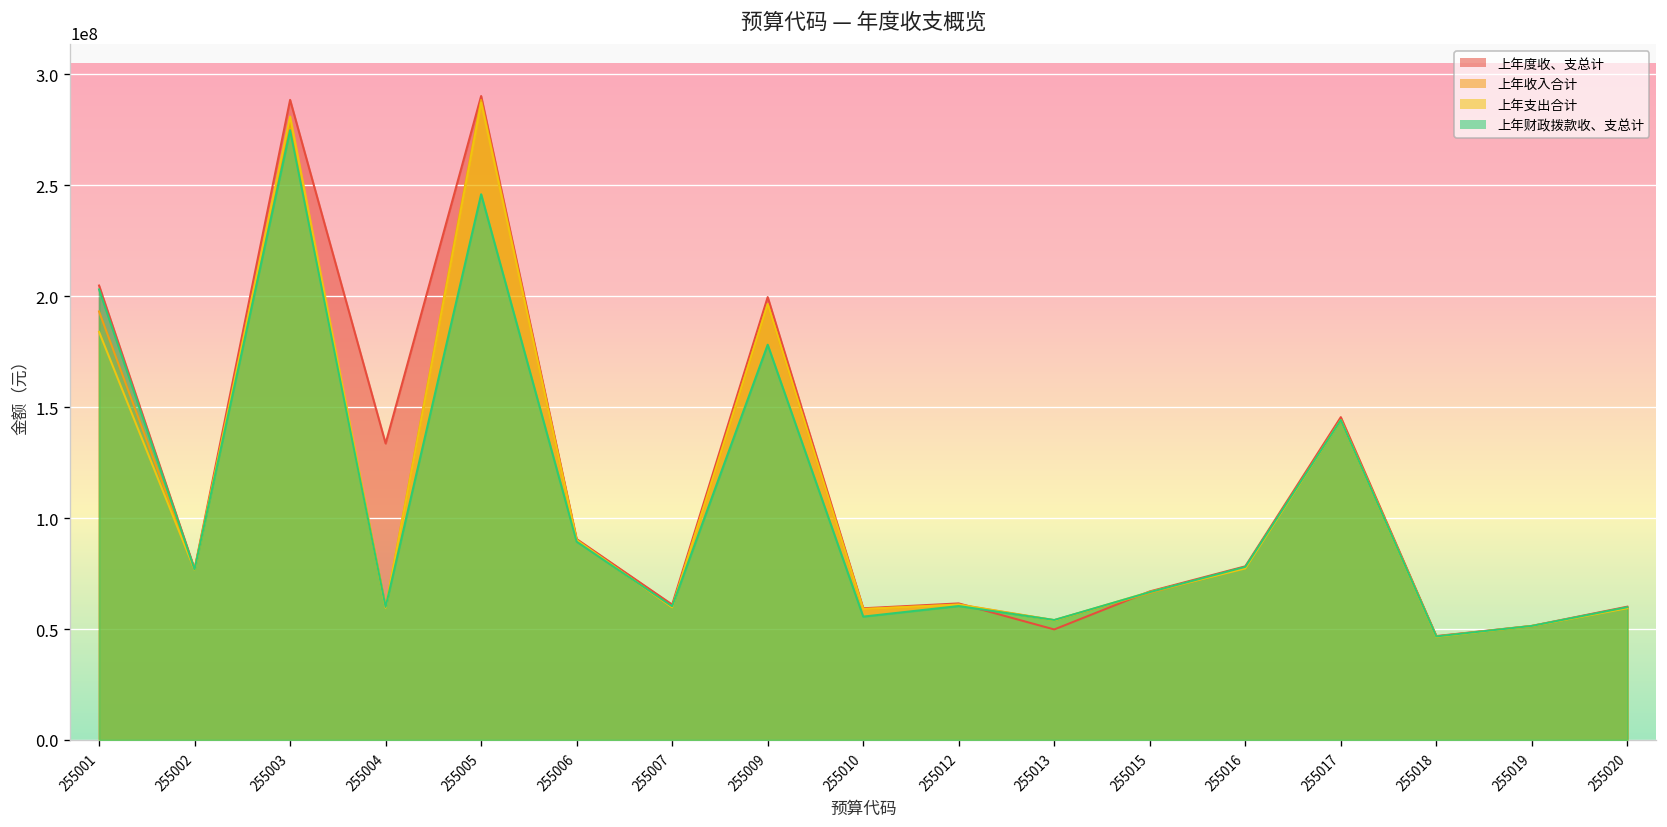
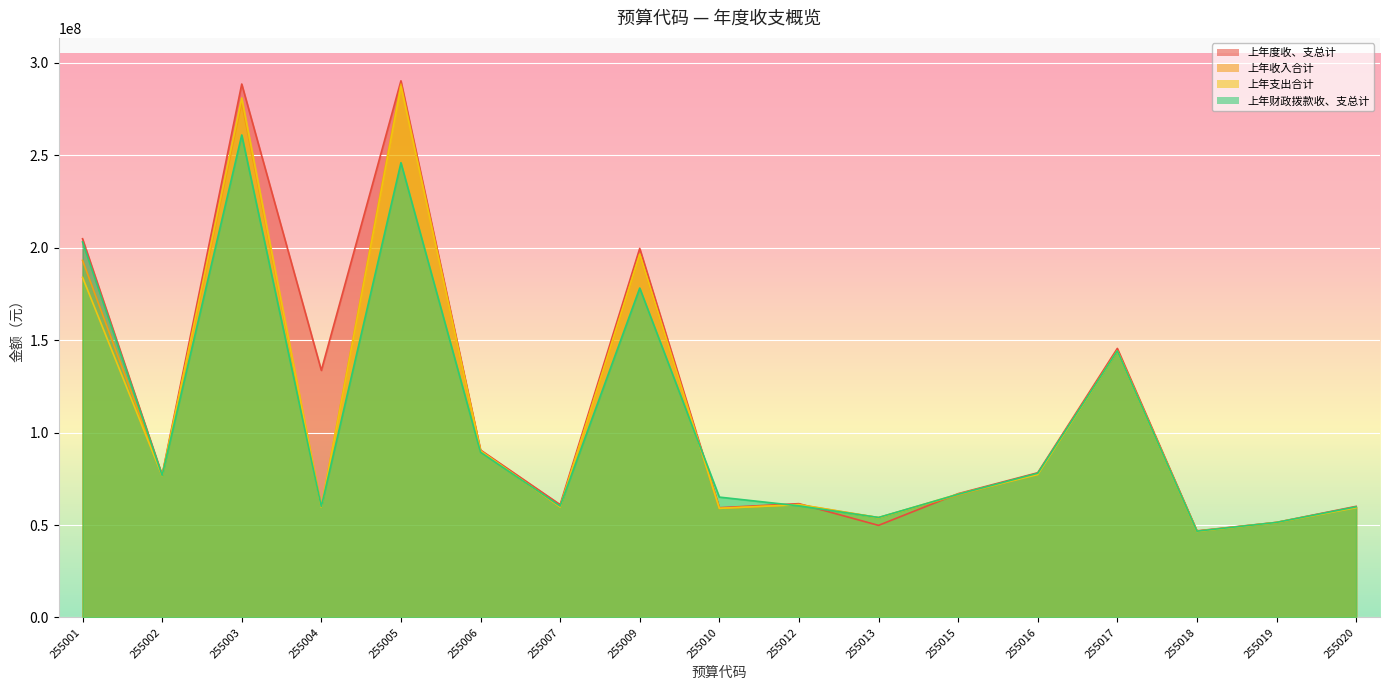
上年财政拨款收、支总计, 255003: 275000000 -> 261000000
上年财政拨款收、支总计, 255010: 56000000 -> 65000000
